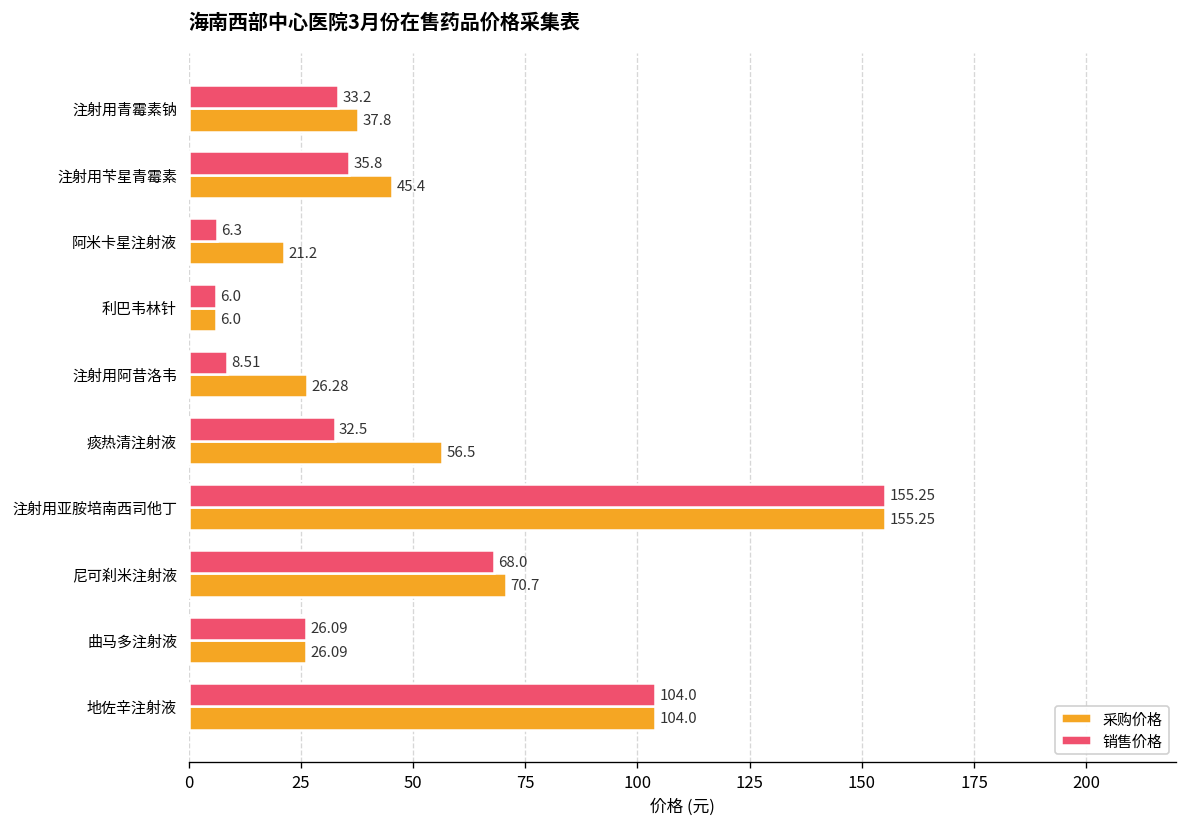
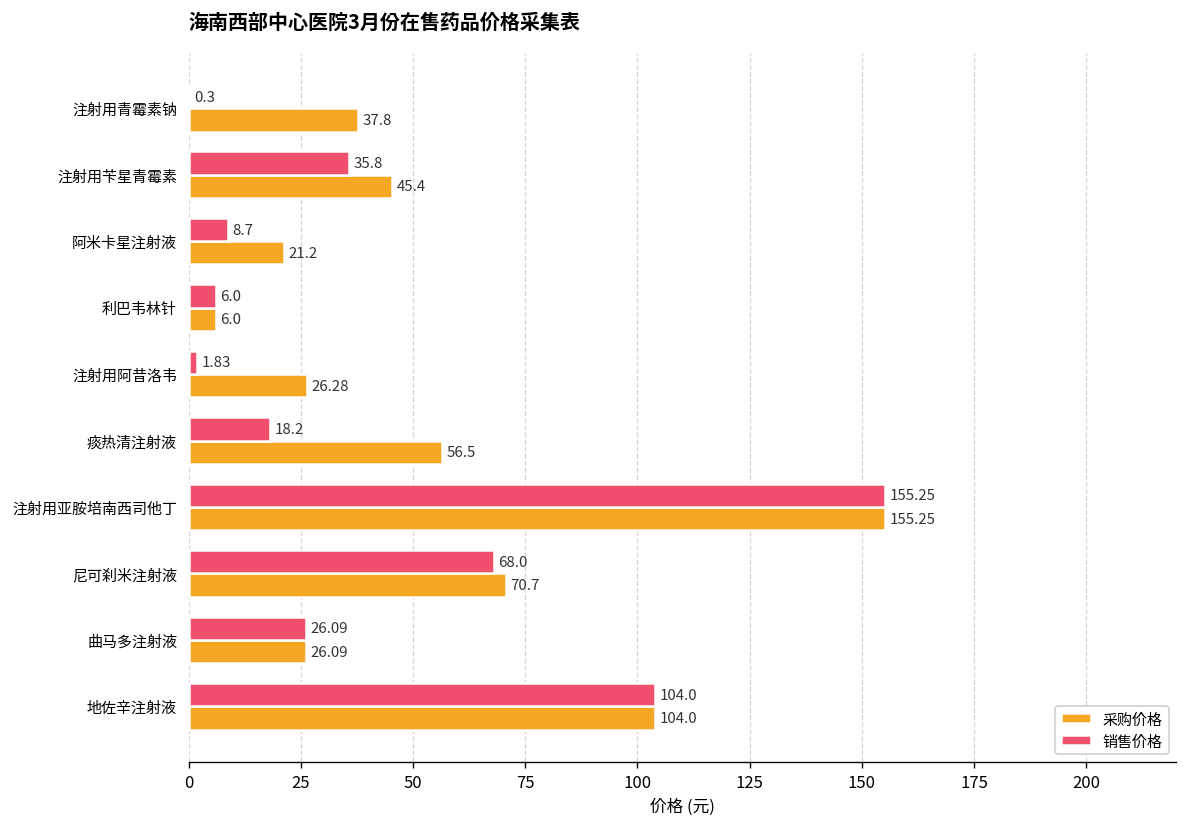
销售价格, 注射用青霉素钠: 33.2 -> 0.3
销售价格, 阿米卡星注射液: 6.3 -> 8.7
销售价格, 注射用阿昔洛韦: 8.51 -> 1.83
销售价格, 痰热清注射液: 32.5 -> 18.2
